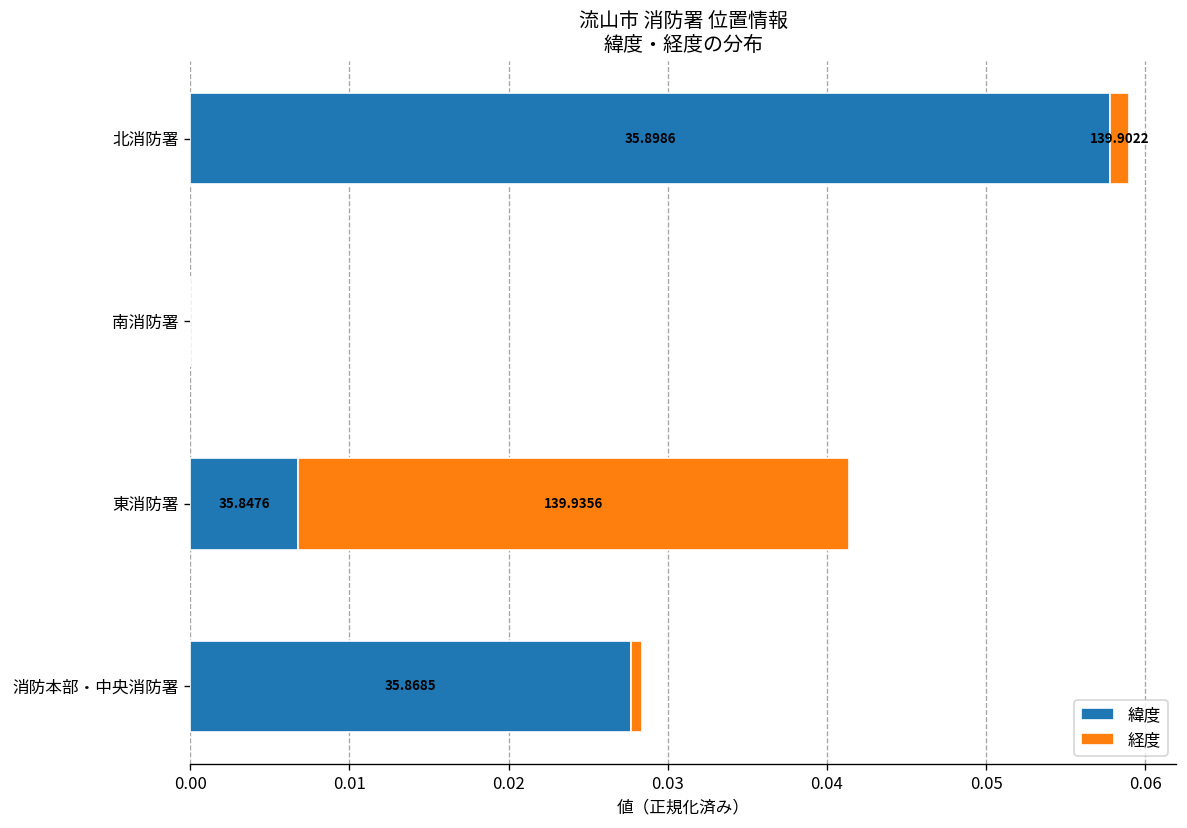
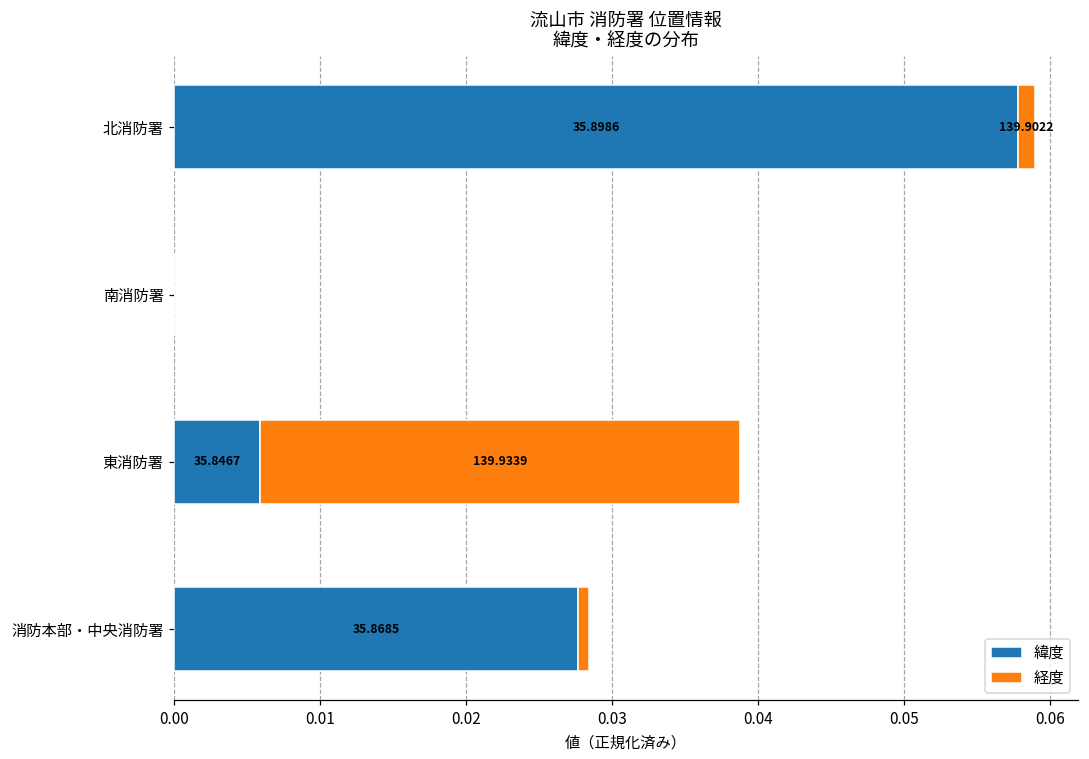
緯度, 東消防署: 35.8476 -> 35.8467
経度, 東消防署: 139.9356 -> 139.9339
